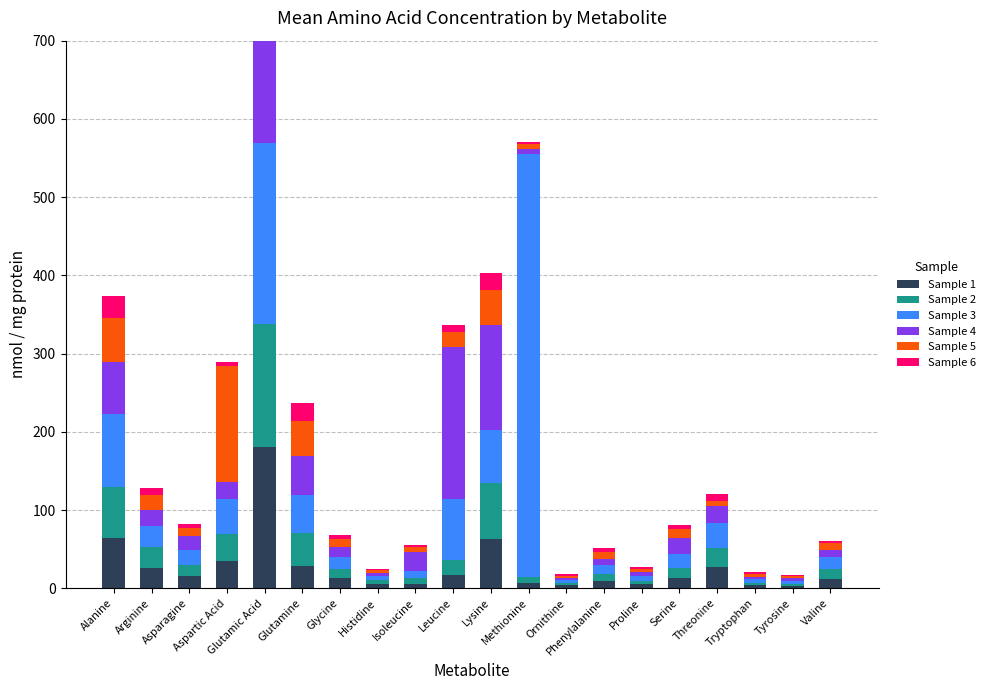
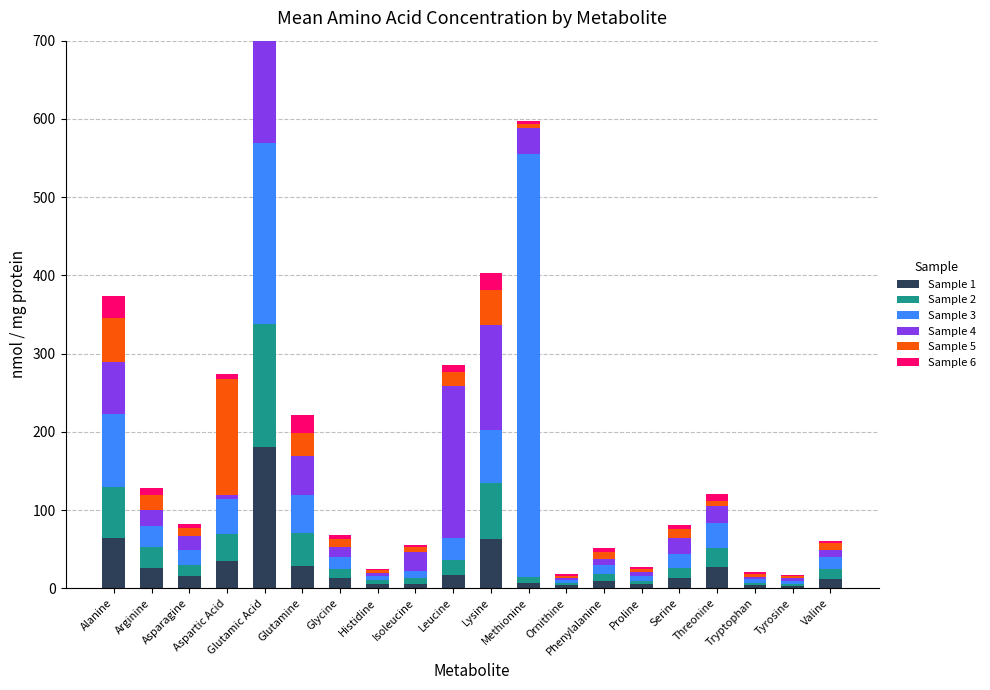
Sample 4, Aspartic Acid: 20 -> 10
Sample 5, Glutamine: 40 -> 30
Sample 3, Leucine: 80 -> 30
Sample 4, Methionine: 10 -> 30
